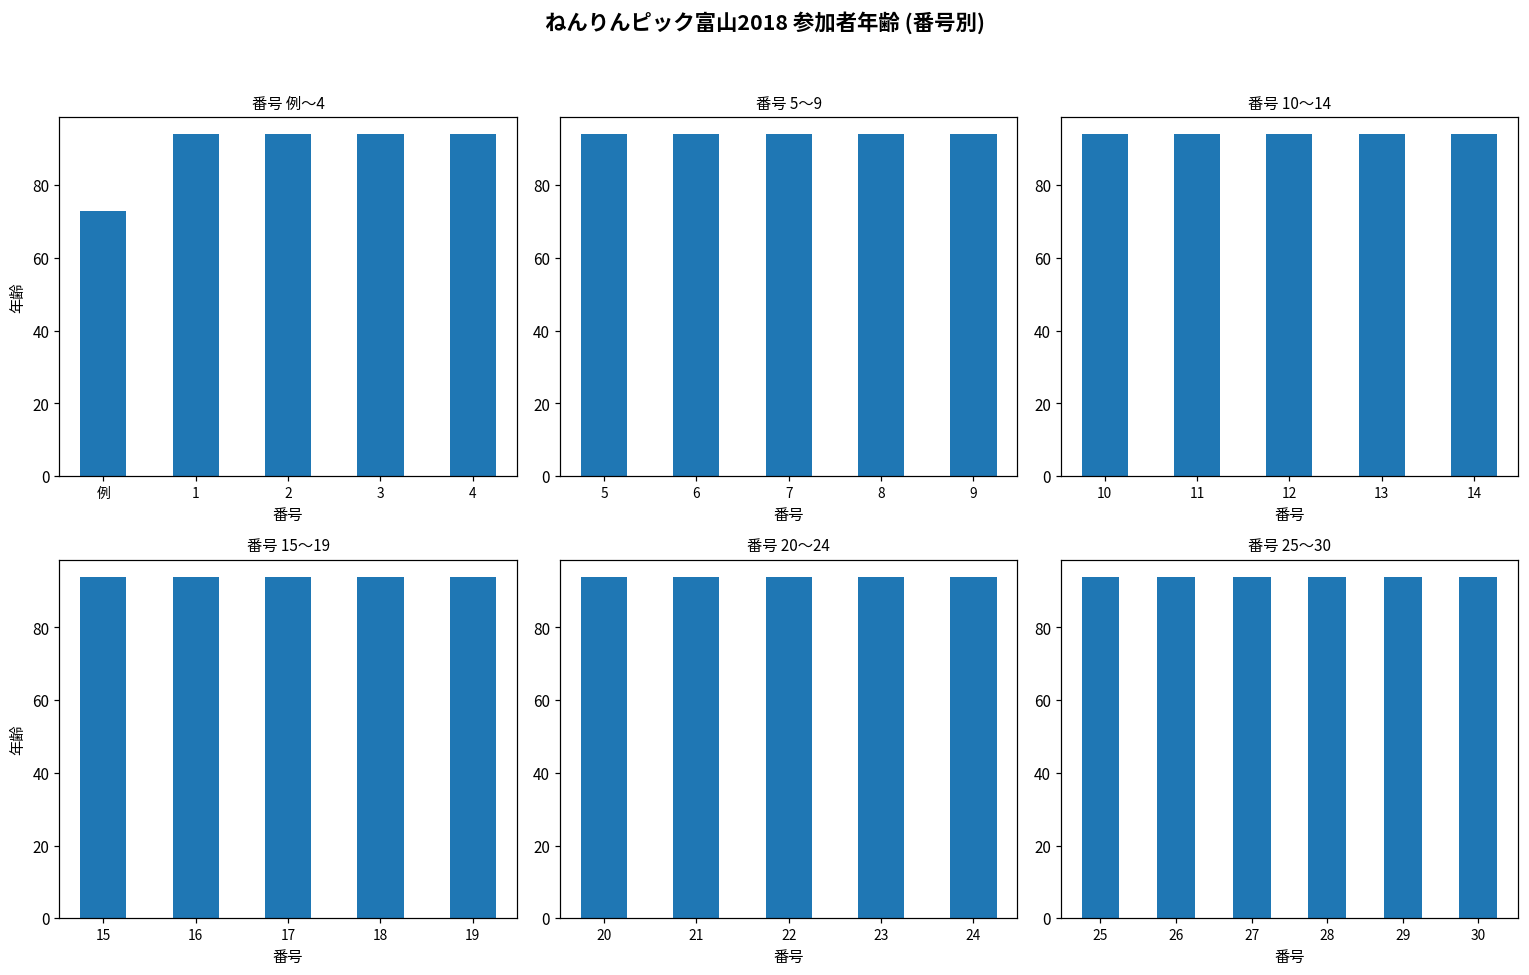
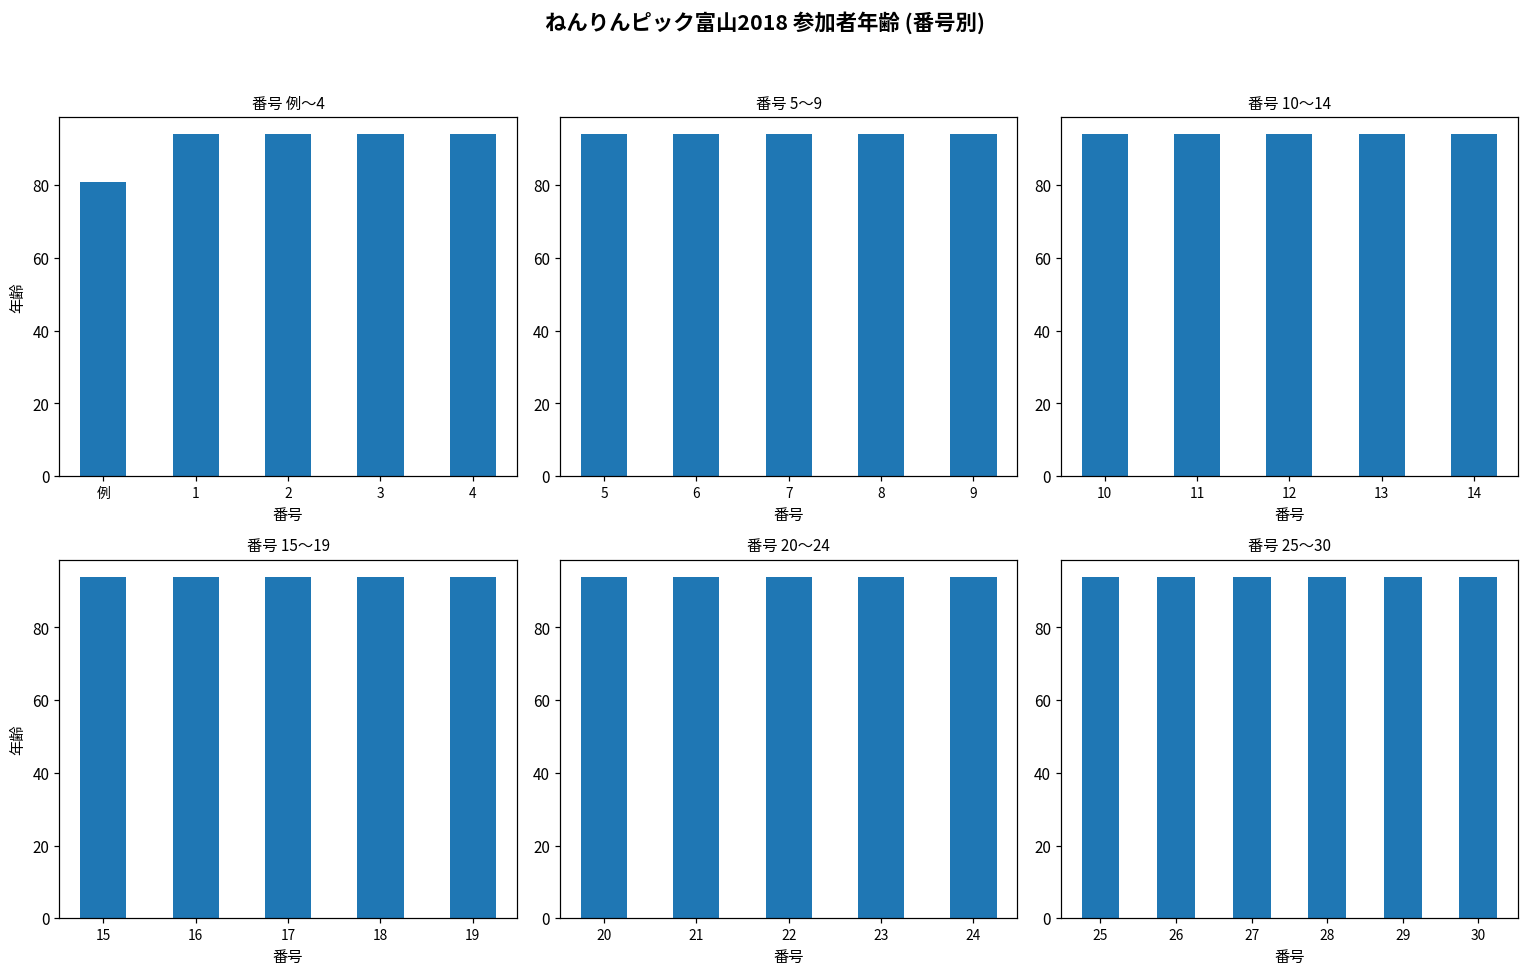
番号 例～4, 例: 73 -> 81
